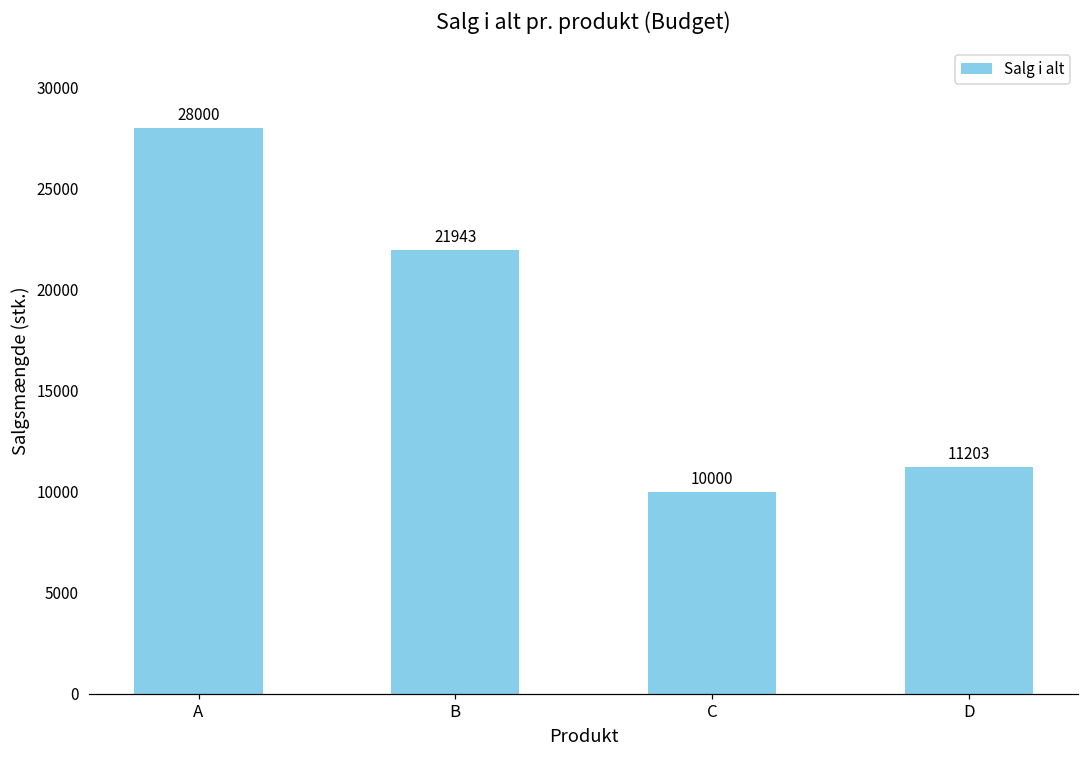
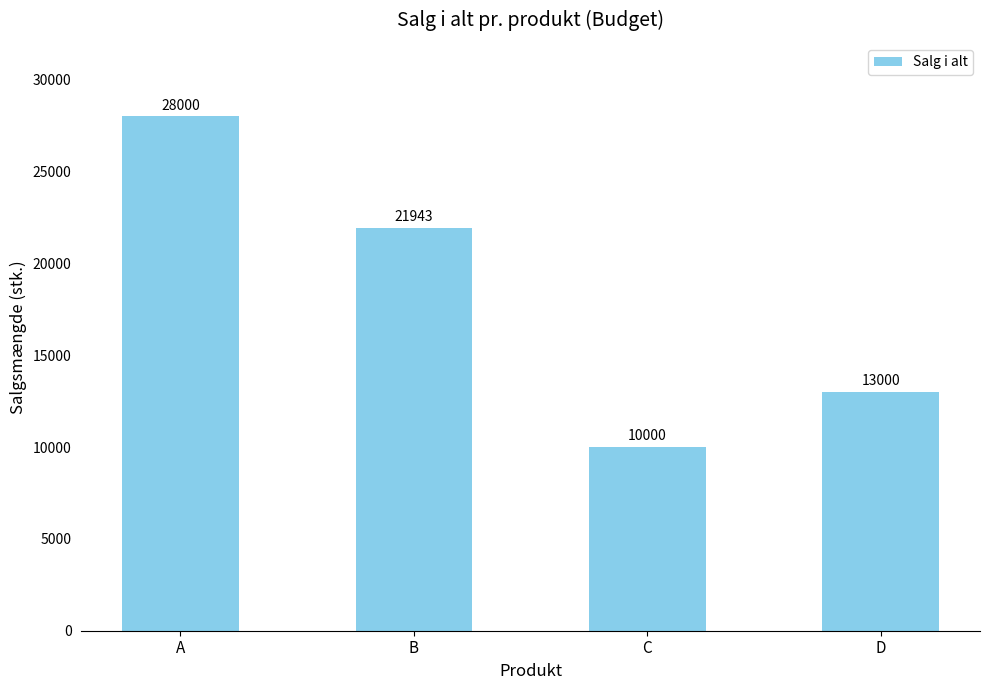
D: 11203 -> 13000
